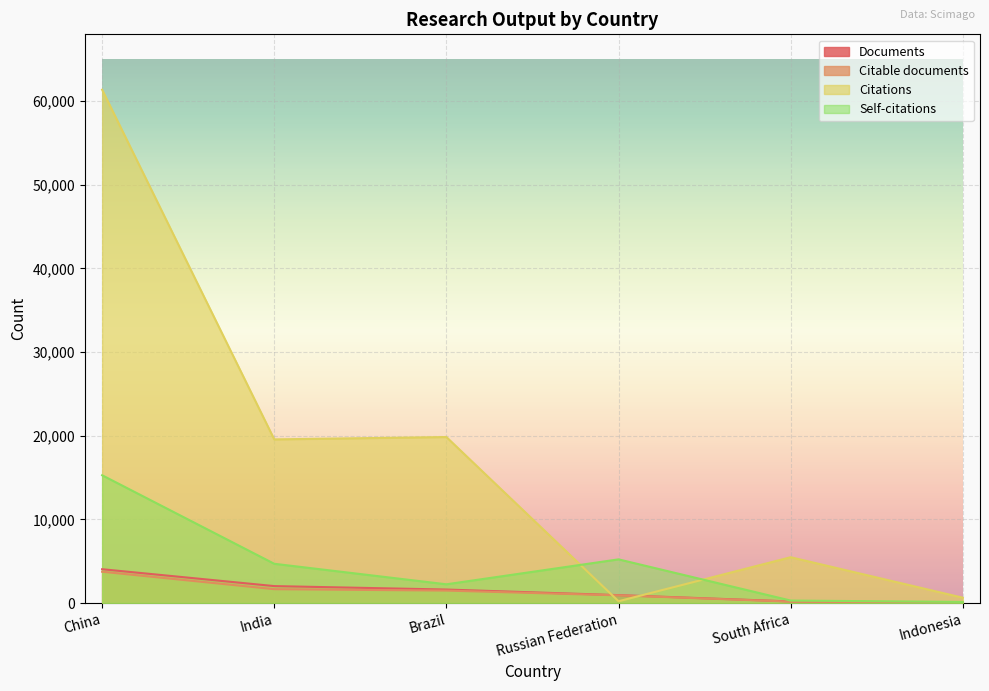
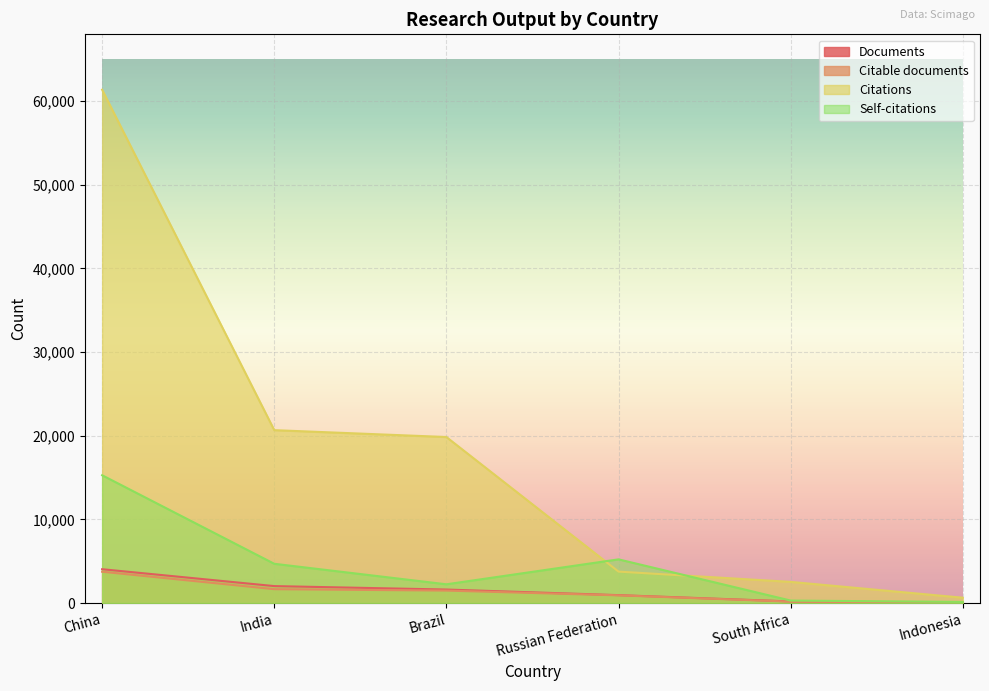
Citations, India: 20,000 -> 21,000
Citations, Russian Federation: 0 -> 4,000
Citations, South Africa: 5,000 -> 3,000
